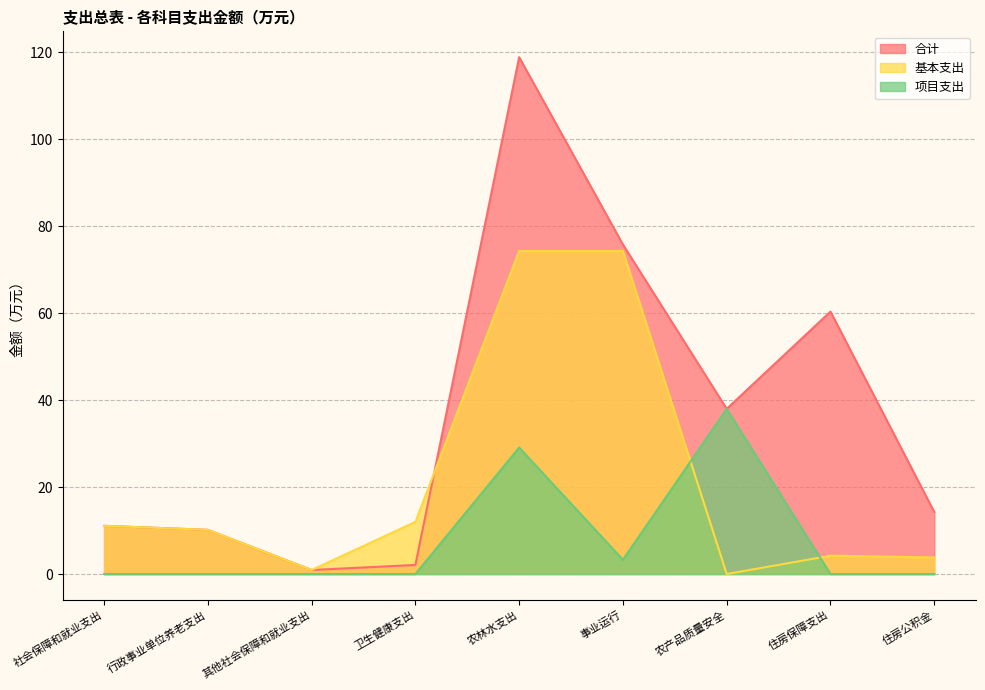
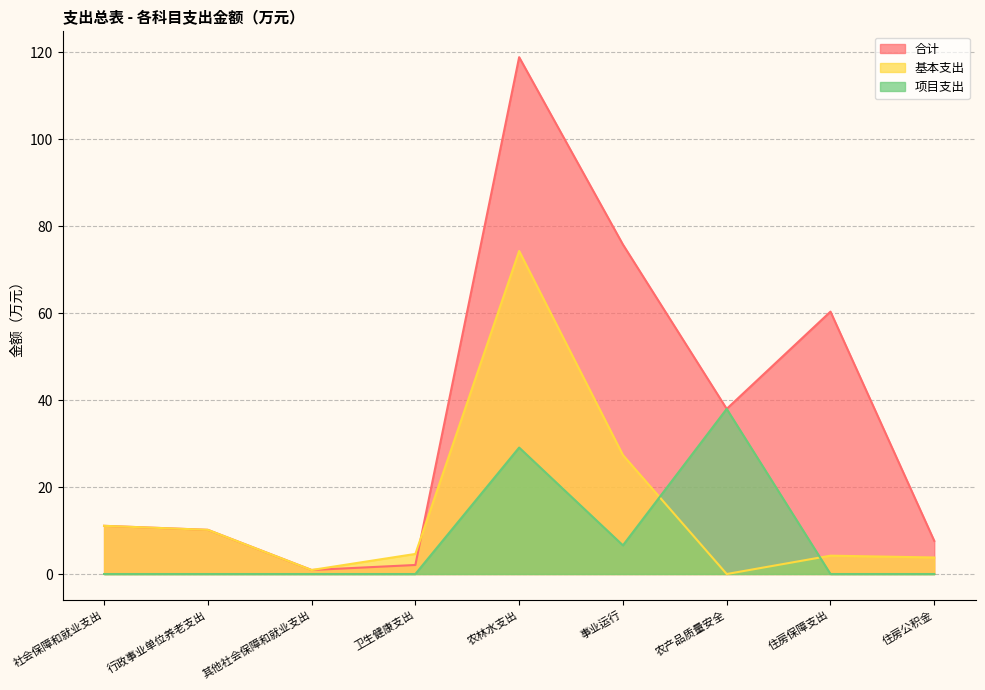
基本支出, 卫生健康支出: 12 -> 5
基本支出, 事业运行: 74 -> 27
项目支出, 事业运行: 3 -> 7
合计, 住房公积金: 14 -> 8
